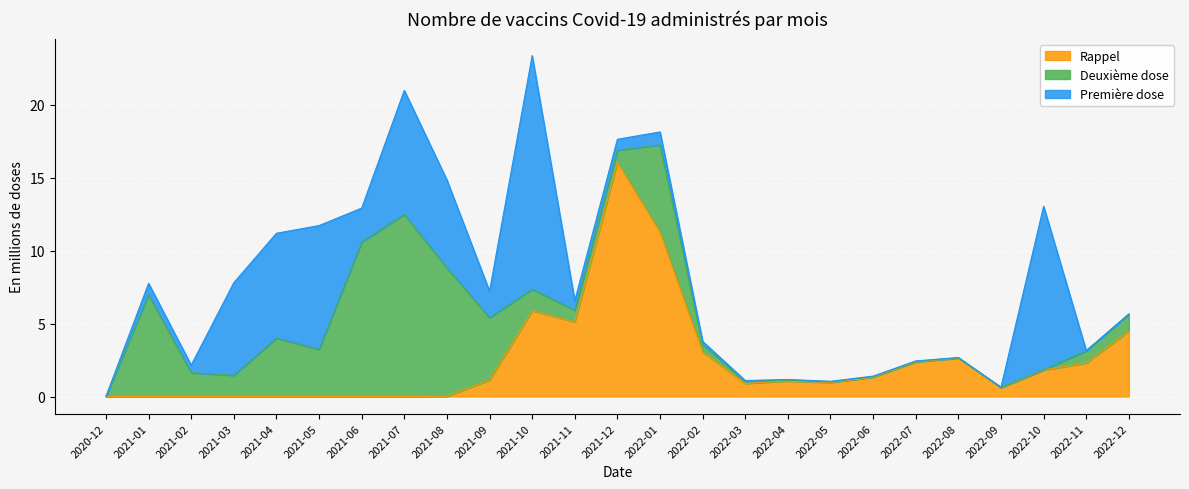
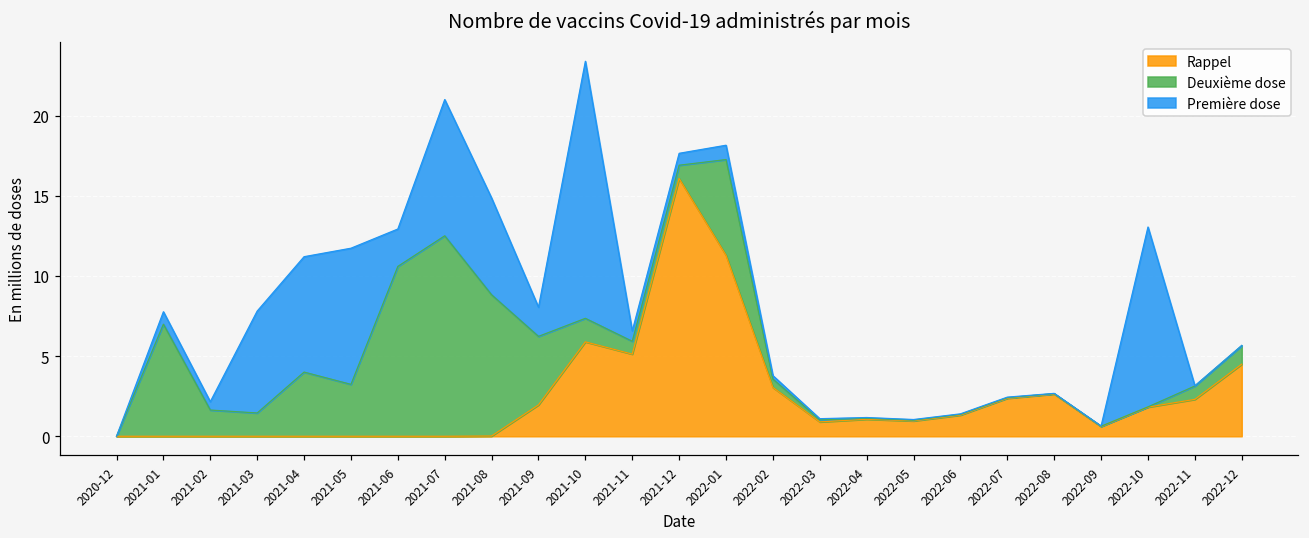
Rappel, 2021-09: 1.1 -> 2.0
